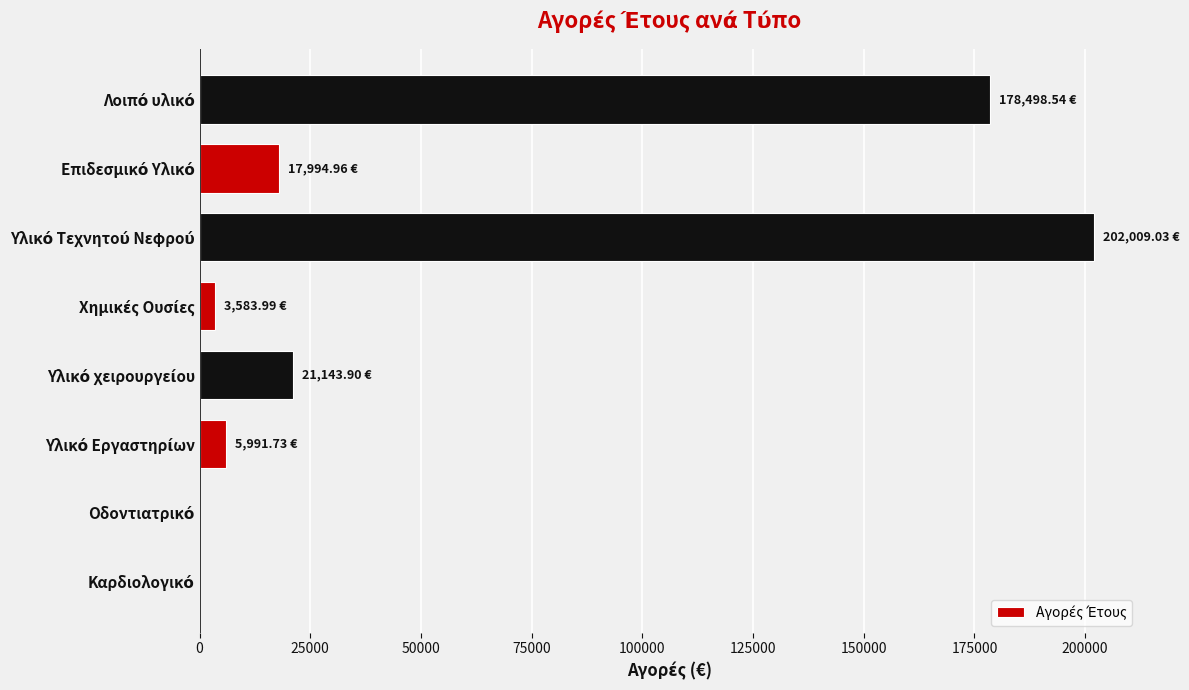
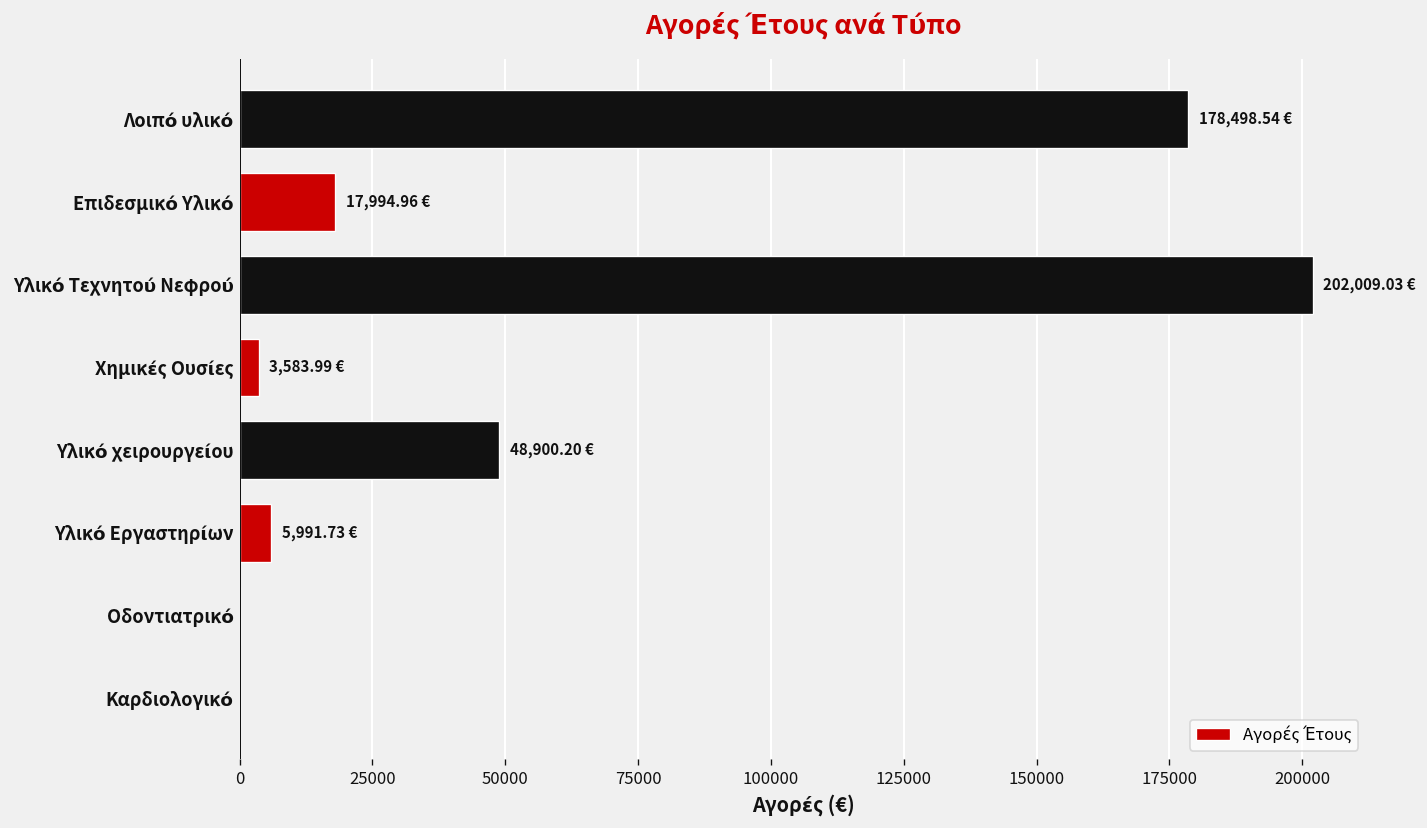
Υλικό χειρουργείου: 21,143.90 -> 48,900.20
